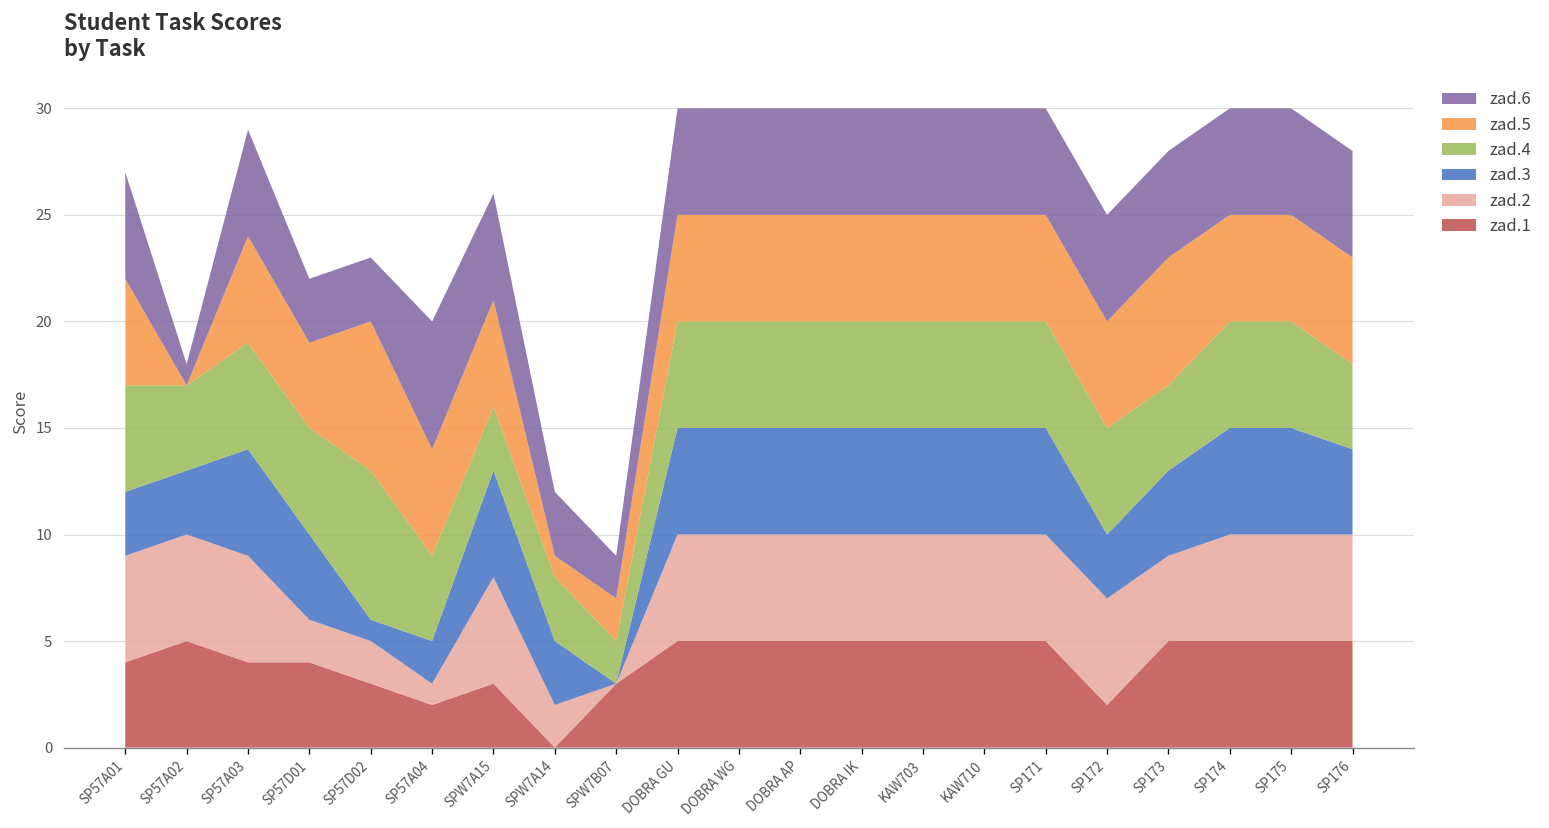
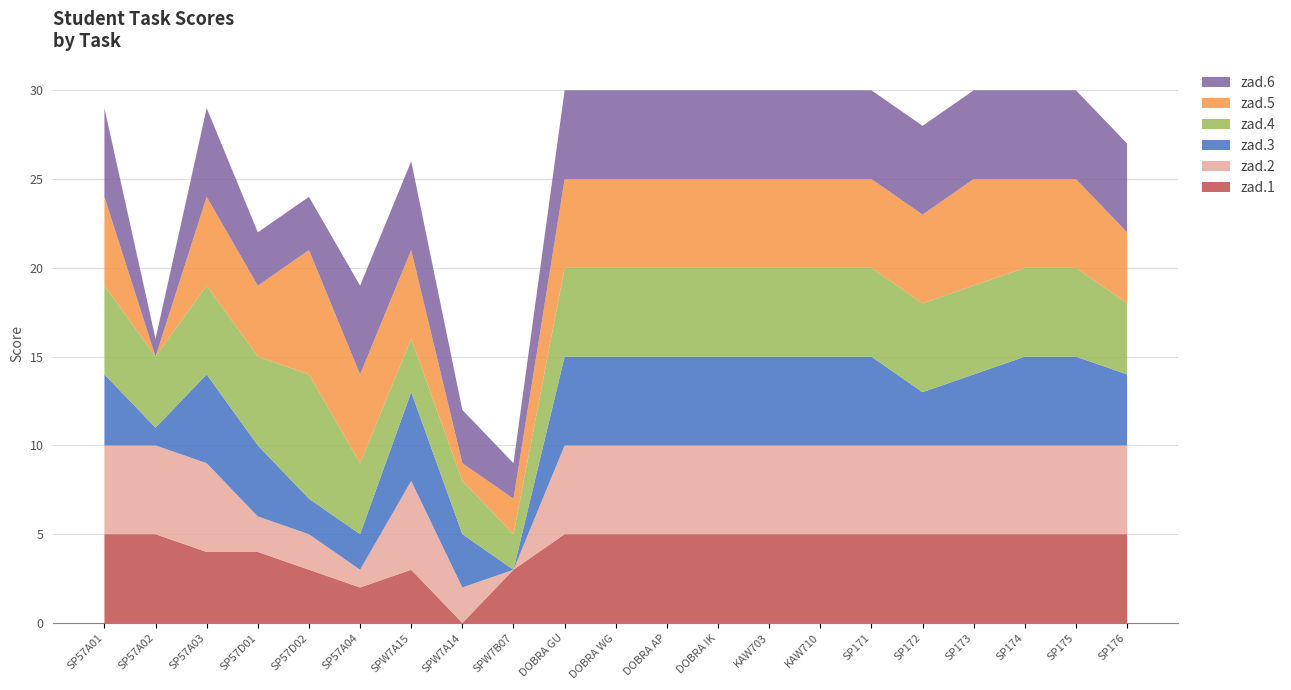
zad.1, SP57A01: 4 -> 5
zad.3, SP57A01: 3 -> 4
zad.3, SP57A02: 3 -> 1
zad.3, SP57D02: 1 -> 2
zad.6, SP57A04: 6 -> 5
zad.1, SP172: 2 -> 5
zad.2, SP173: 4 -> 5
zad.4, SP173: 4 -> 5
zad.5, SP176: 5 -> 4
